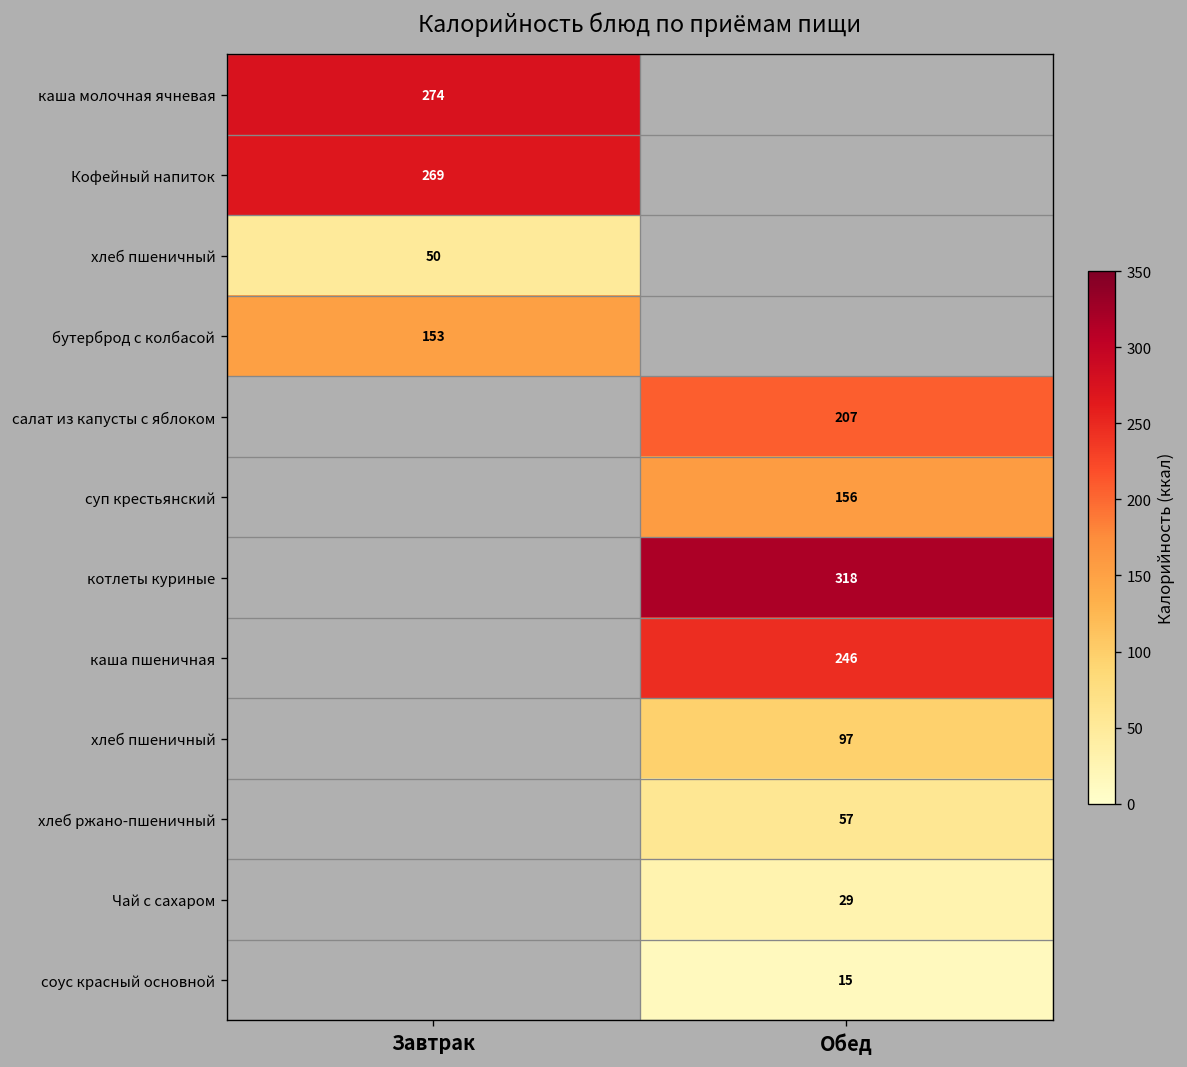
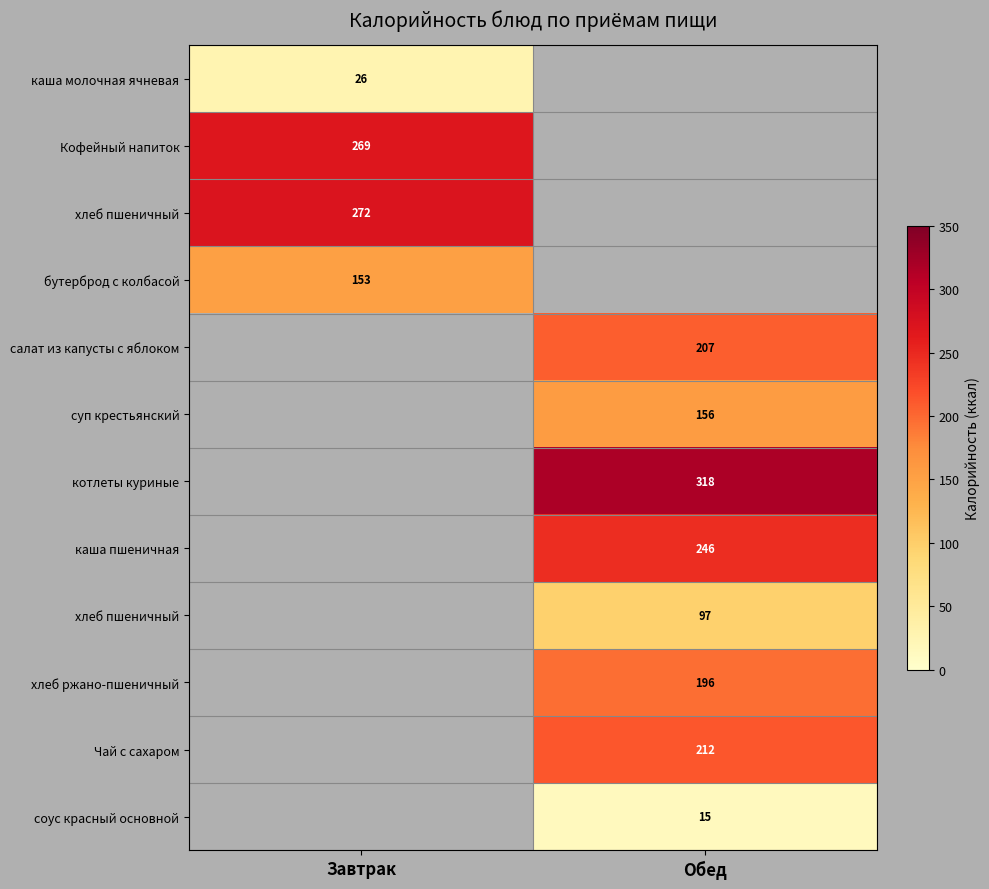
каша молочная ячневая, Завтрак: 274 -> 26
хлеб пшеничный, Завтрак: 50 -> 272
хлеб ржано-пшеничный, Обед: 57 -> 196
Чай с сахаром, Обед: 29 -> 212
